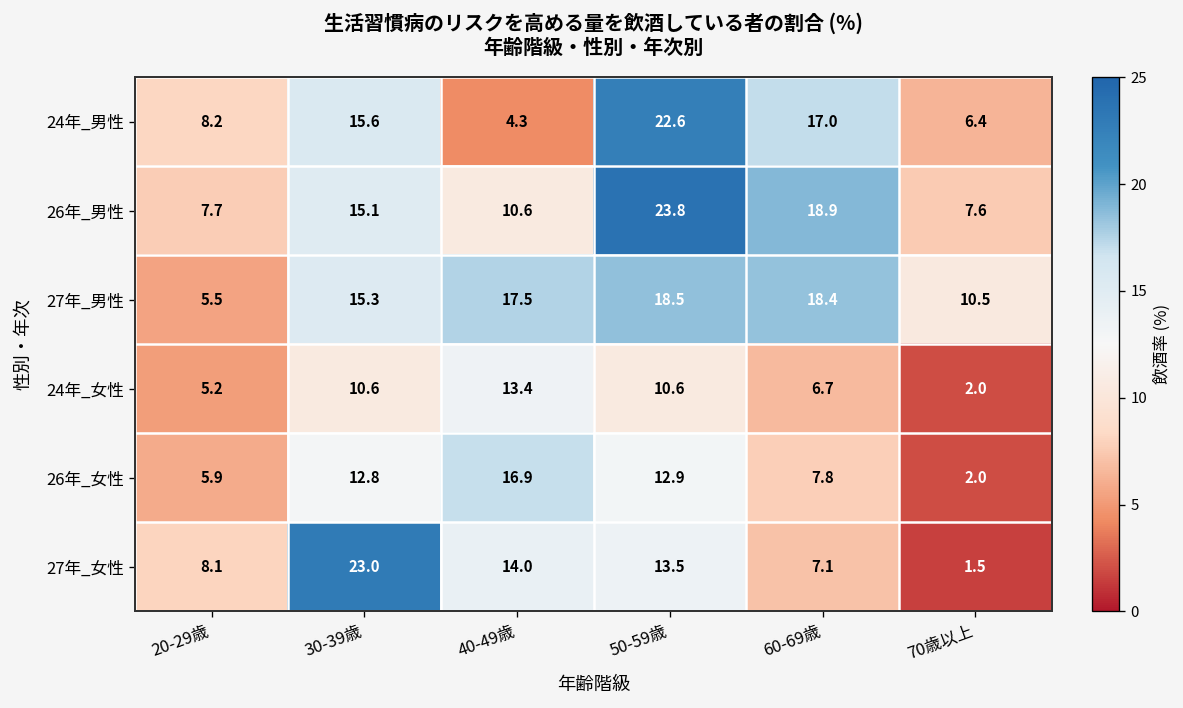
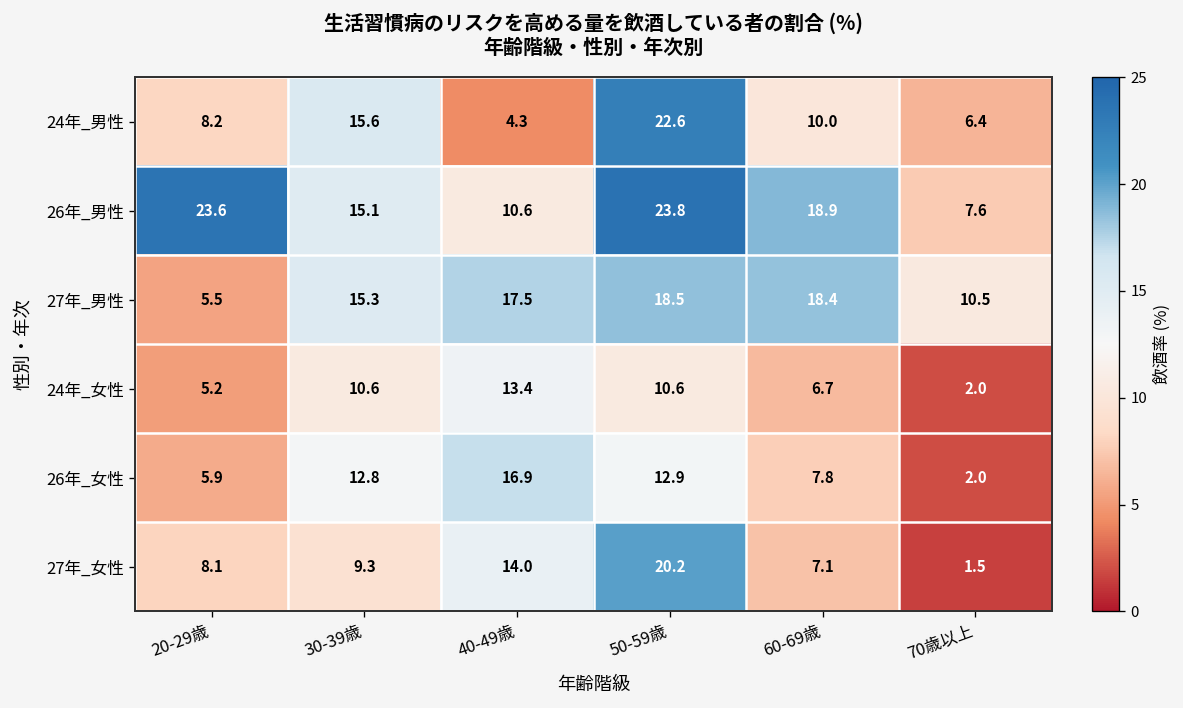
24年_男性, 60-69歳: 17.0 -> 10.0
26年_男性, 20-29歳: 7.7 -> 23.6
27年_女性, 30-39歳: 23.0 -> 9.3
27年_女性, 50-59歳: 13.5 -> 20.2
